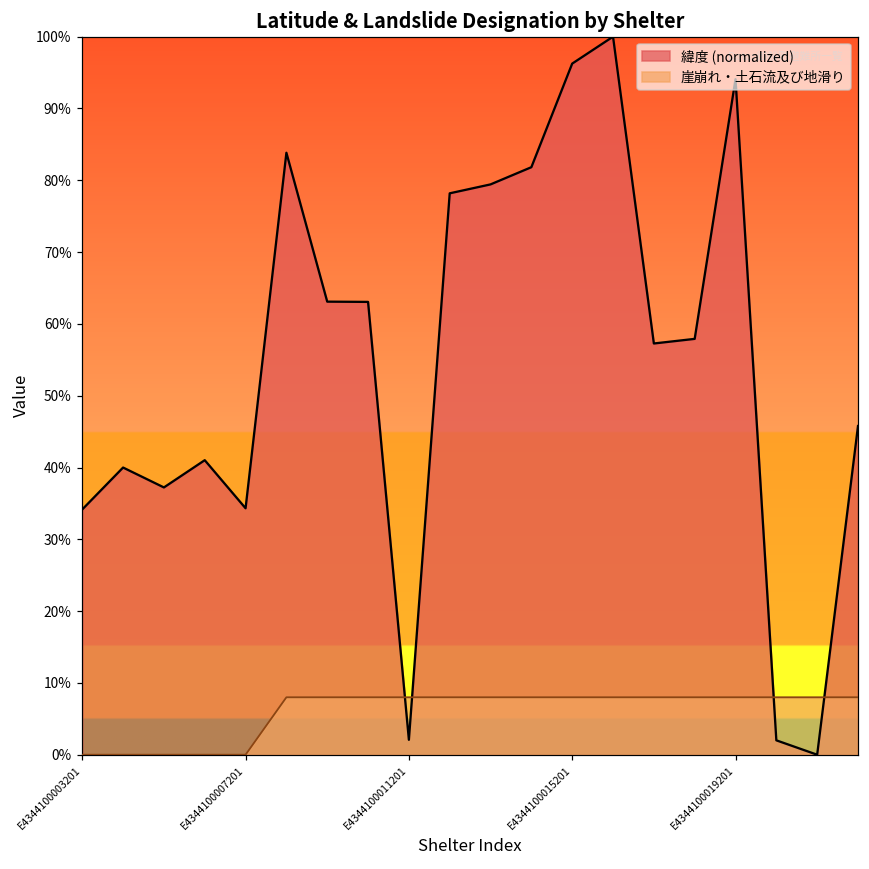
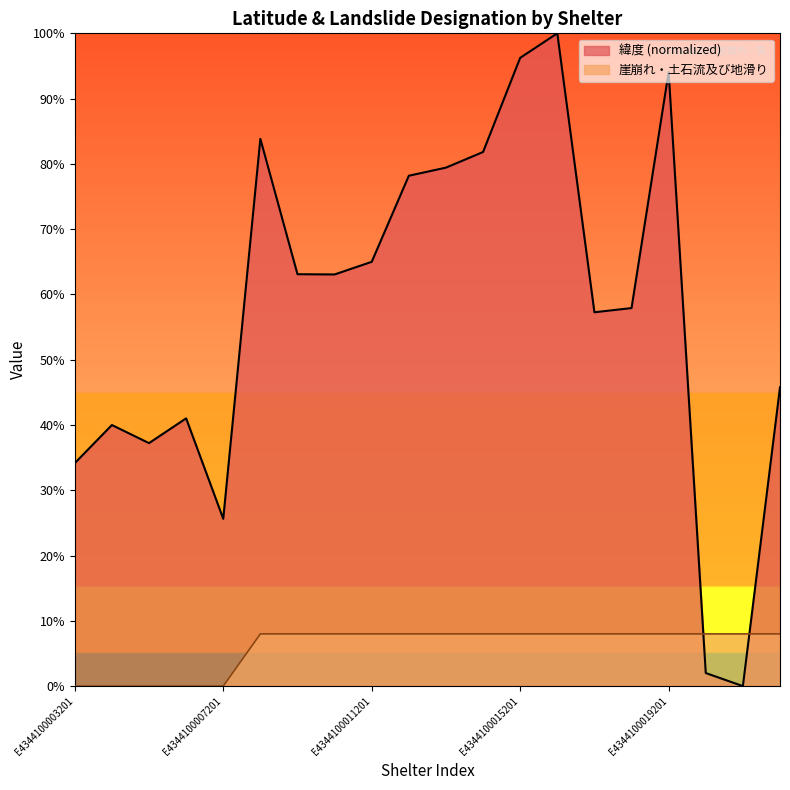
緯度 (normalized), E4344100007201: 34% -> 26%
緯度 (normalized), E4344100011201: 2% -> 65%
